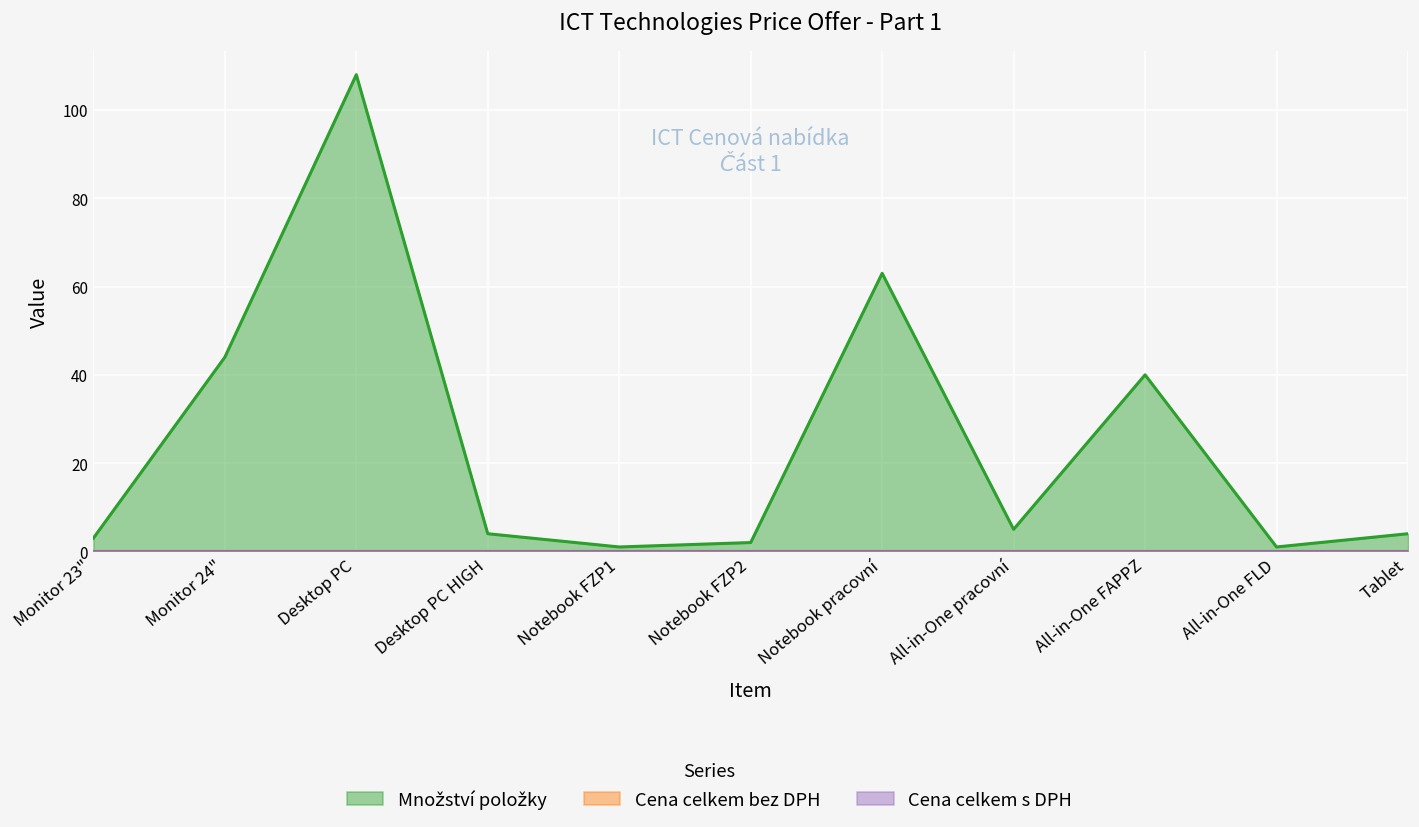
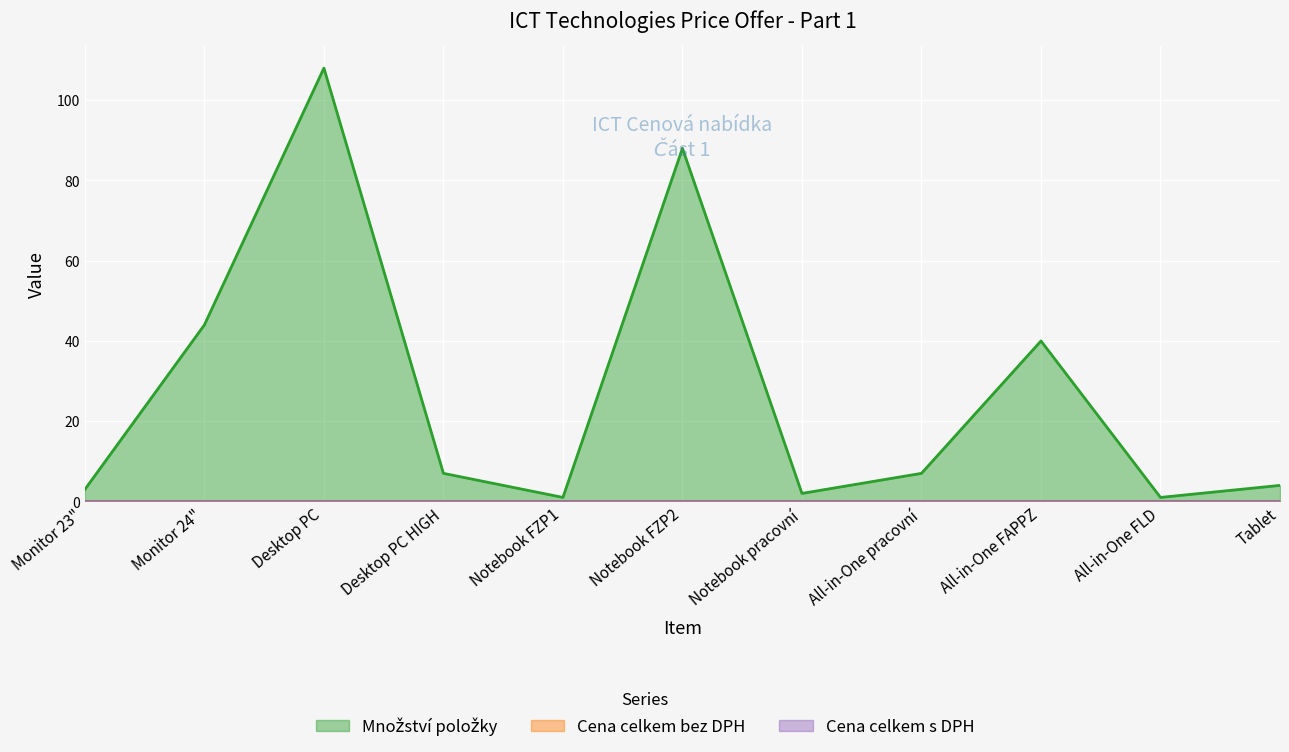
Množství položky, Desktop PC HIGH: 4 -> 7
Množství položky, Notebook FZP2: 2 -> 88
Množství položky, Notebook pracovní: 63 -> 2
Množství položky, All-in-One pracovní: 5 -> 7
